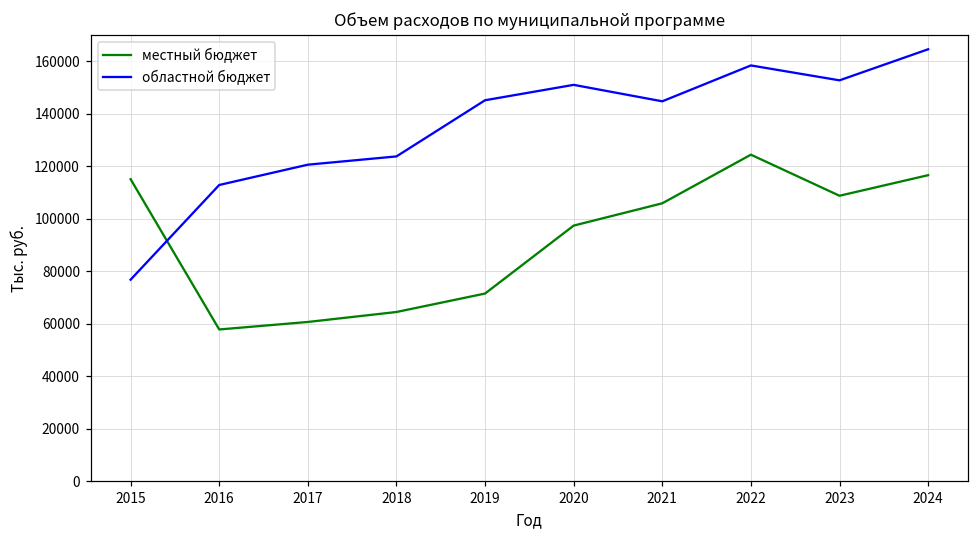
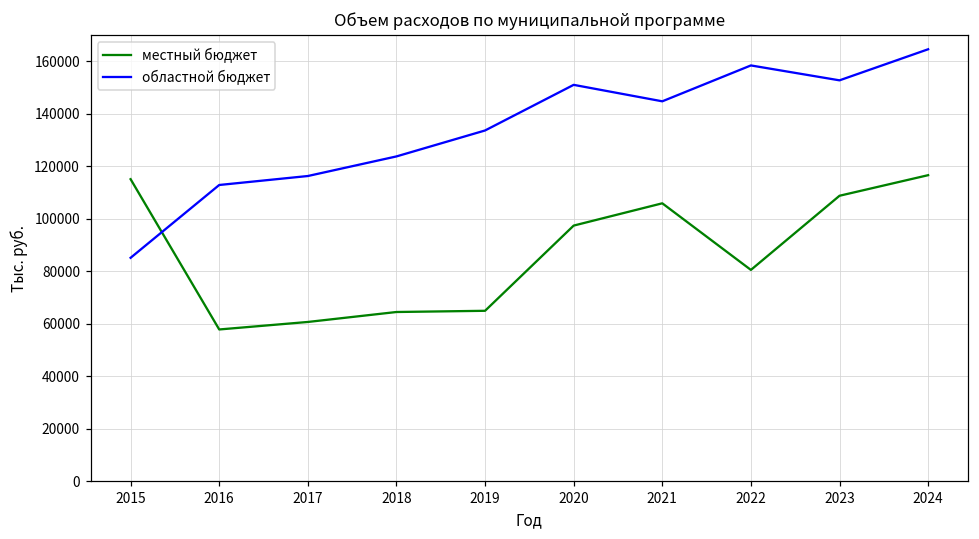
областной бюджет, 2015: 77000 -> 85000
областной бюджет, 2017: 121000 -> 116000
местный бюджет, 2019: 72000 -> 65000
областной бюджет, 2019: 145000 -> 134000
местный бюджет, 2022: 124000 -> 81000
